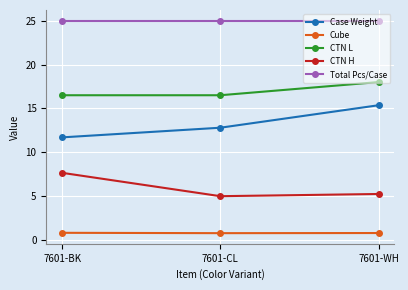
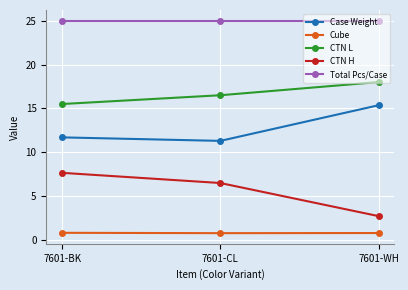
CTN L, 7601-BK: 17 -> 16
Case Weight, 7601-CL: 13 -> 11
CTN H, 7601-CL: 5 -> 7
CTN H, 7601-WH: 5 -> 3
